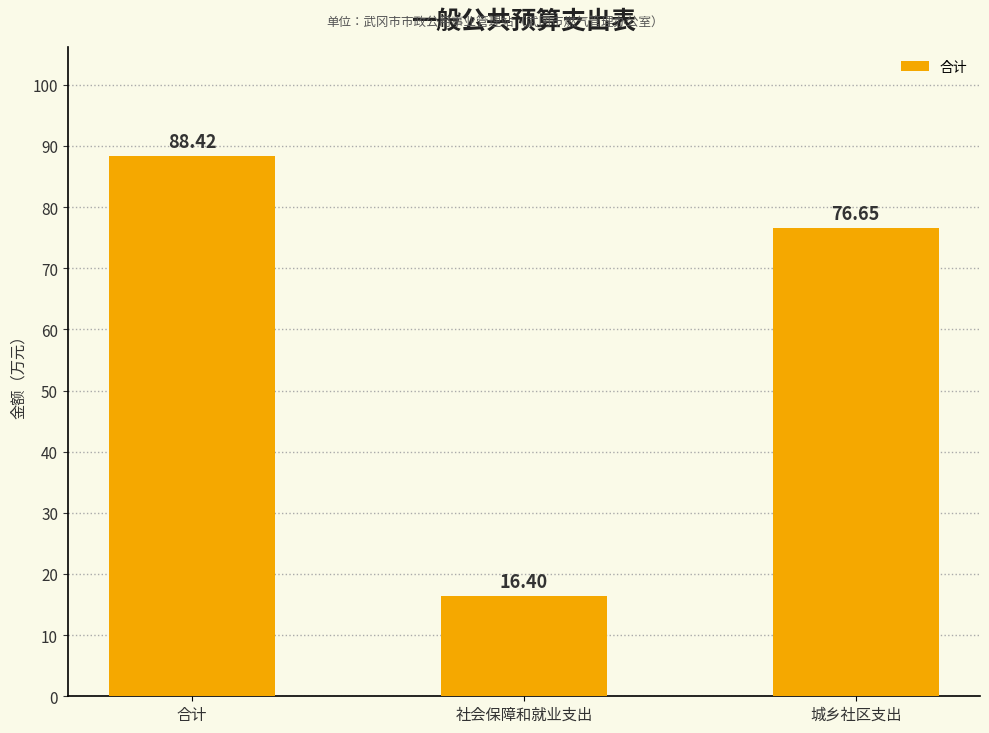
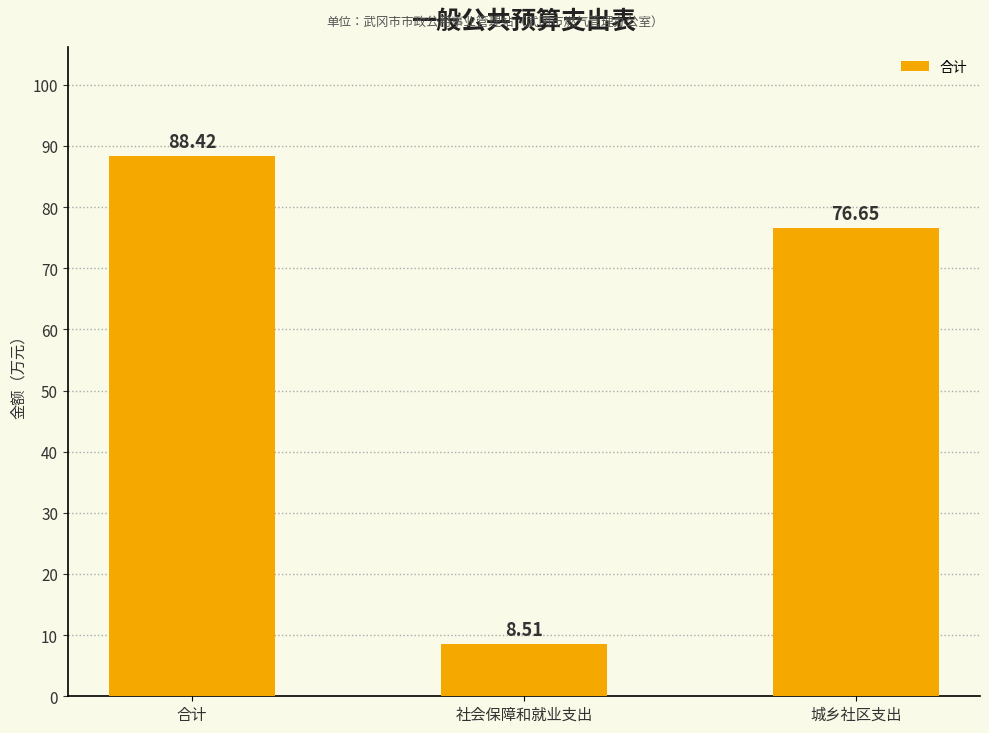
社会保障和就业支出: 16.40 -> 8.51
